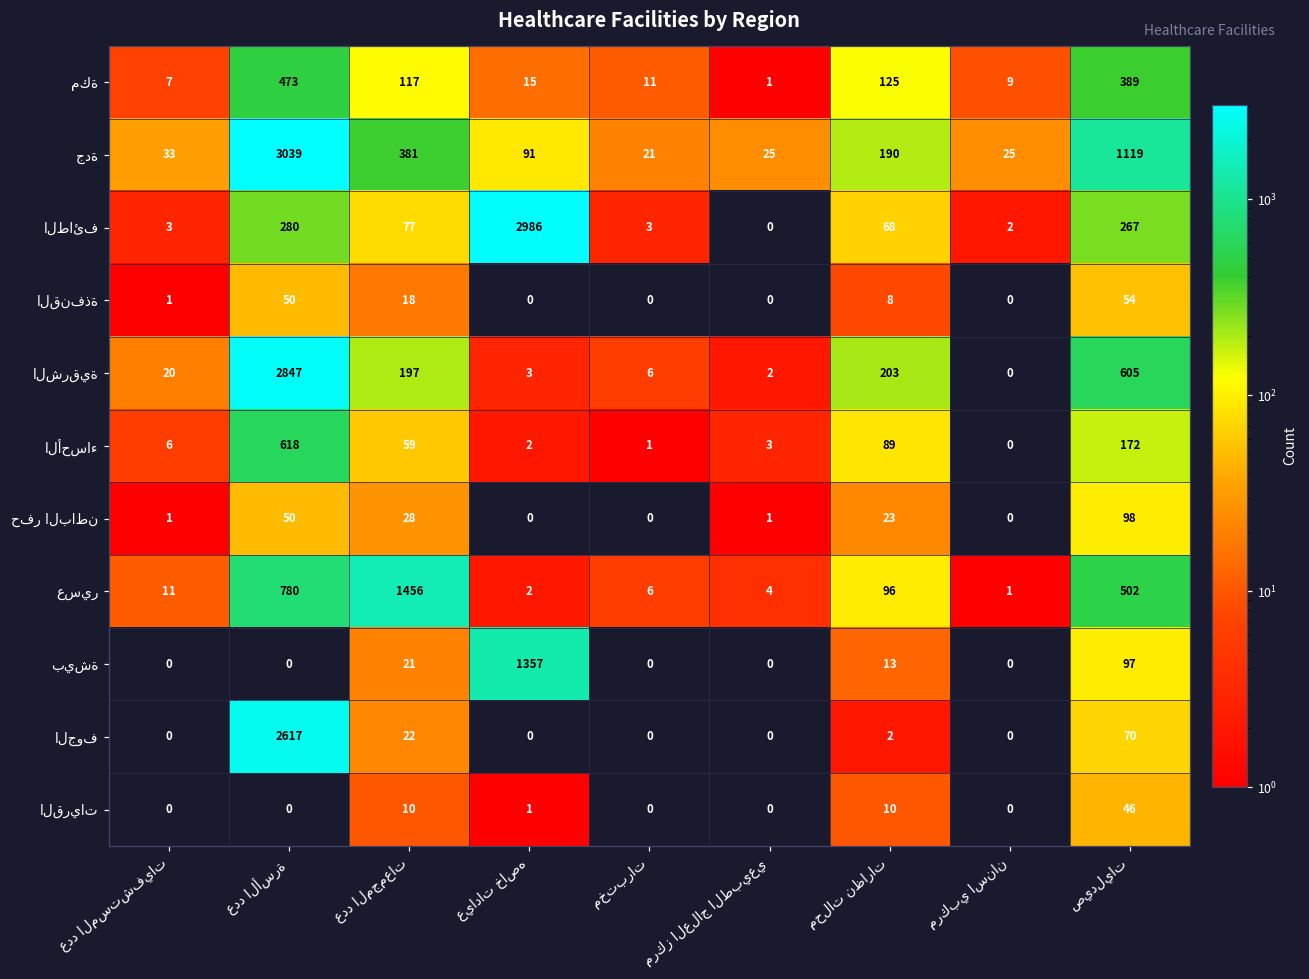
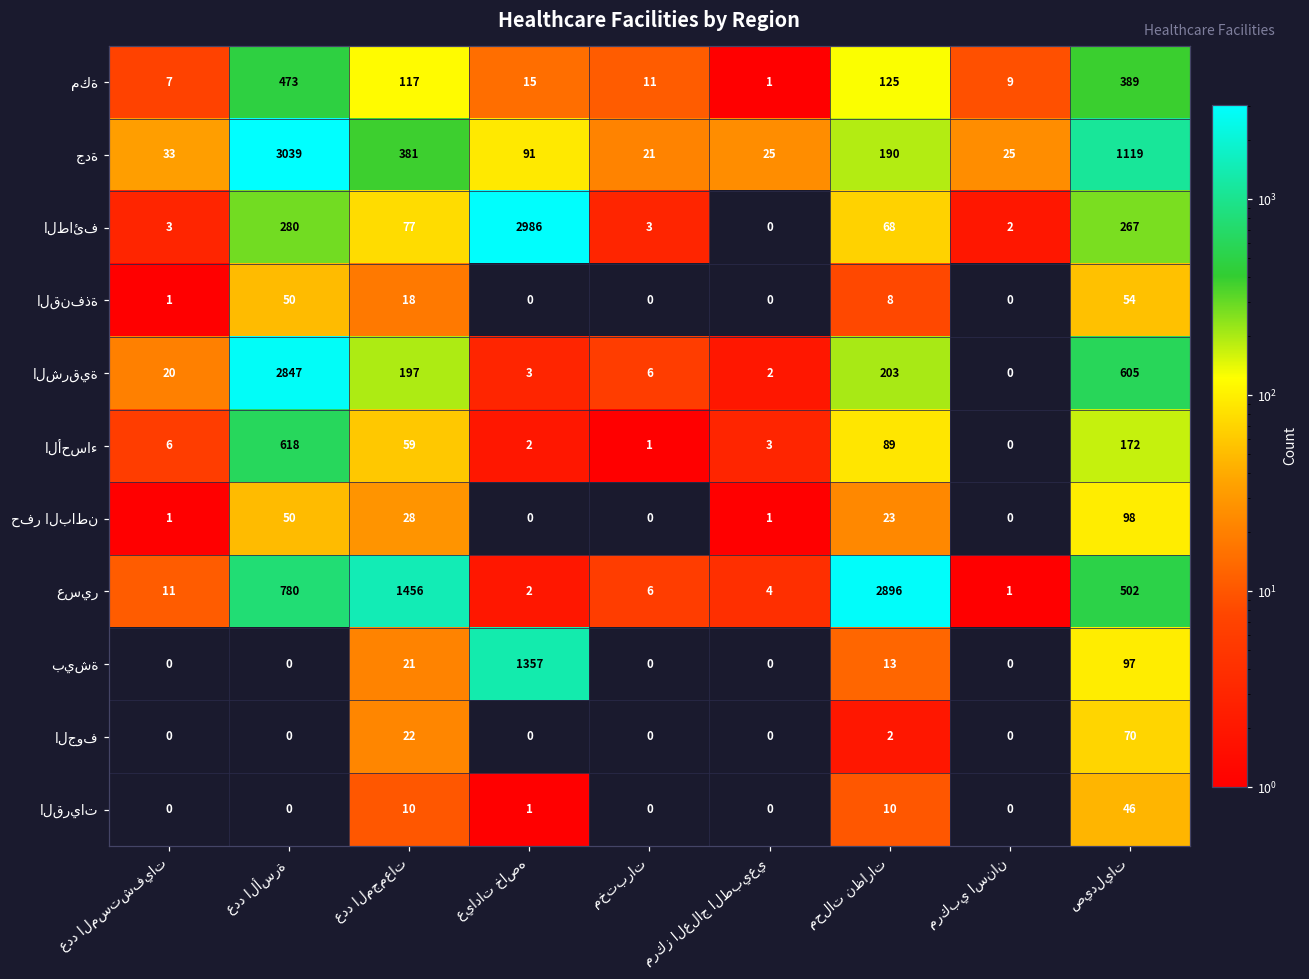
عسير, محلات نظارات: 96 -> 2896
الجوف, عدد الأسرة: 2617 -> 0
